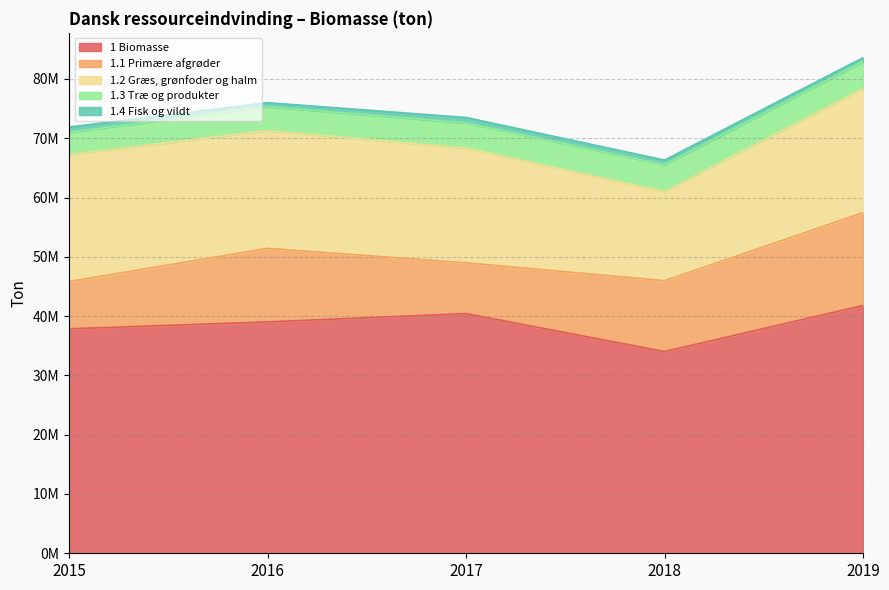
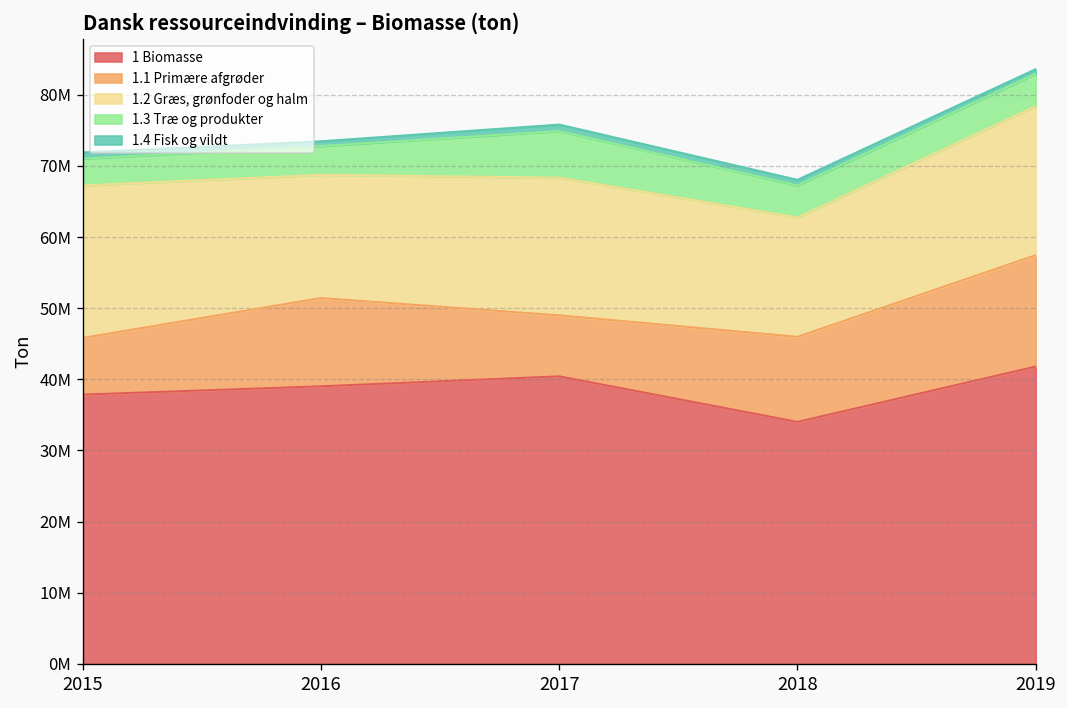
1.2 Græs, grønfoder og halm, 2016: 20000000 -> 17000000
1.3 Træ og produkter, 2017: 4000000 -> 7000000
1.2 Græs, grønfoder og halm, 2018: 15000000 -> 17000000
